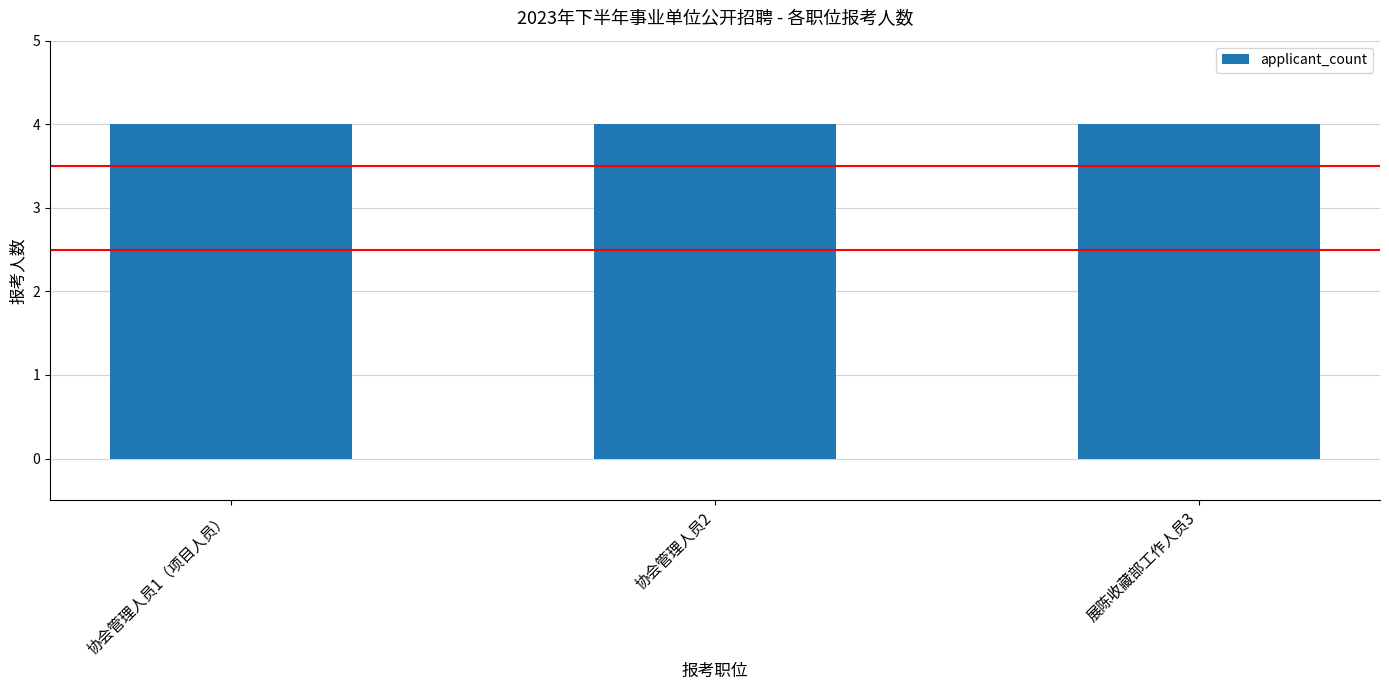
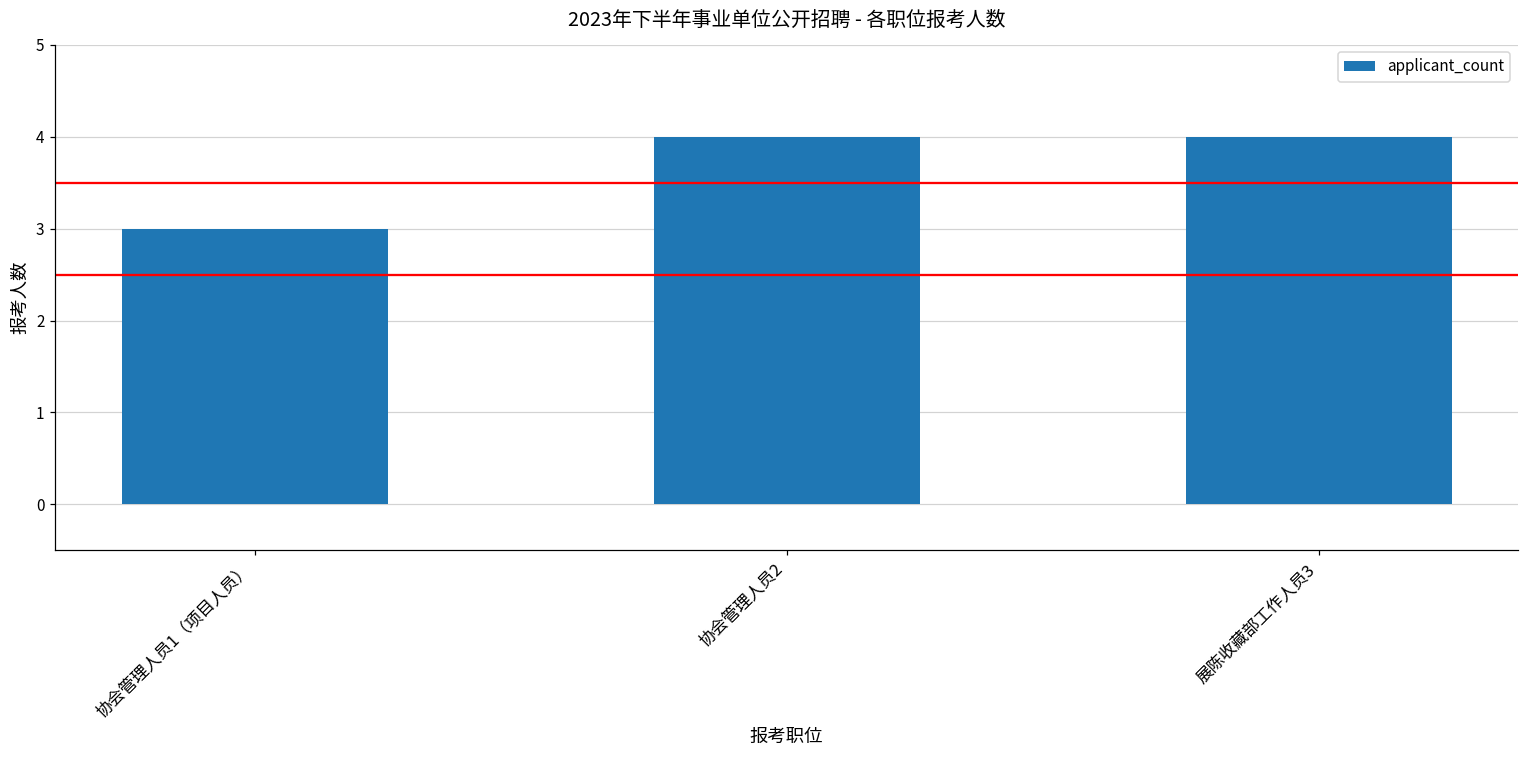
协会管理人员1（项目人员）: 4 -> 3
